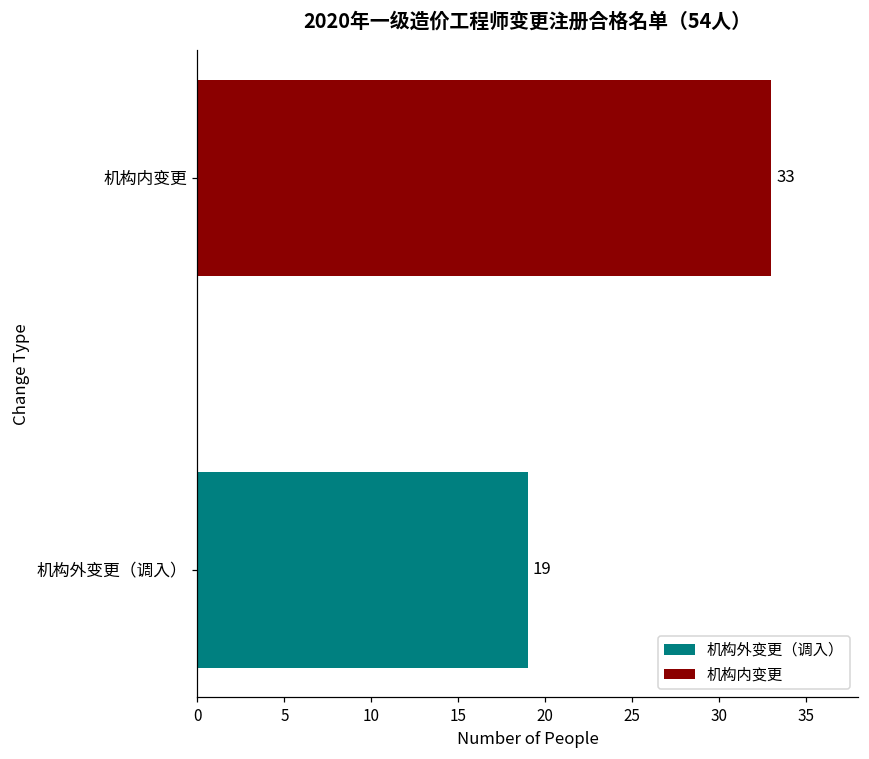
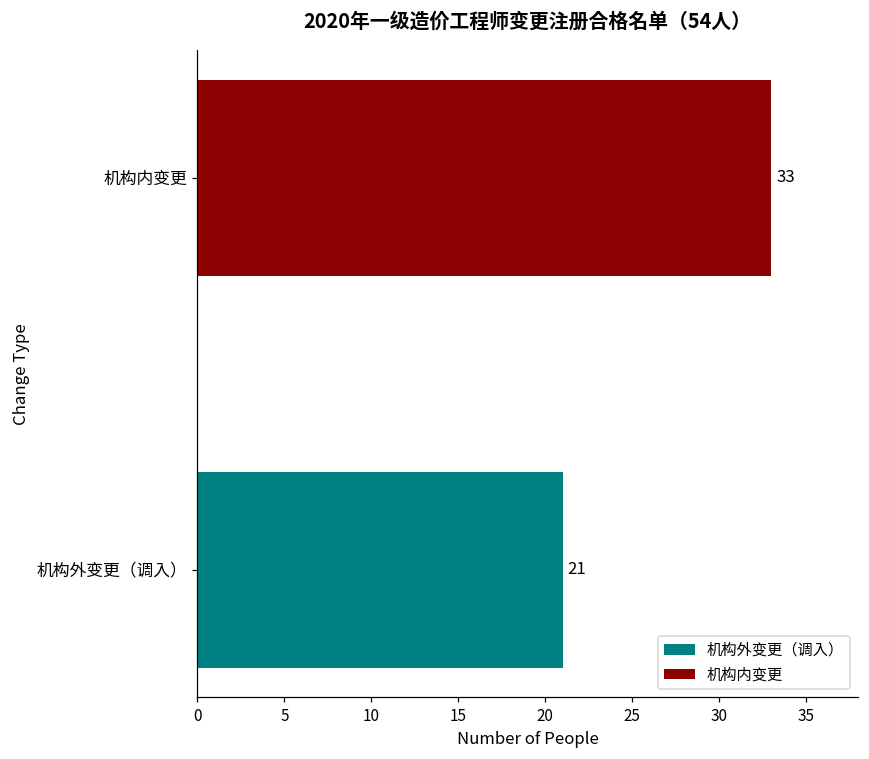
机构外变更（调入）: 19 -> 21
